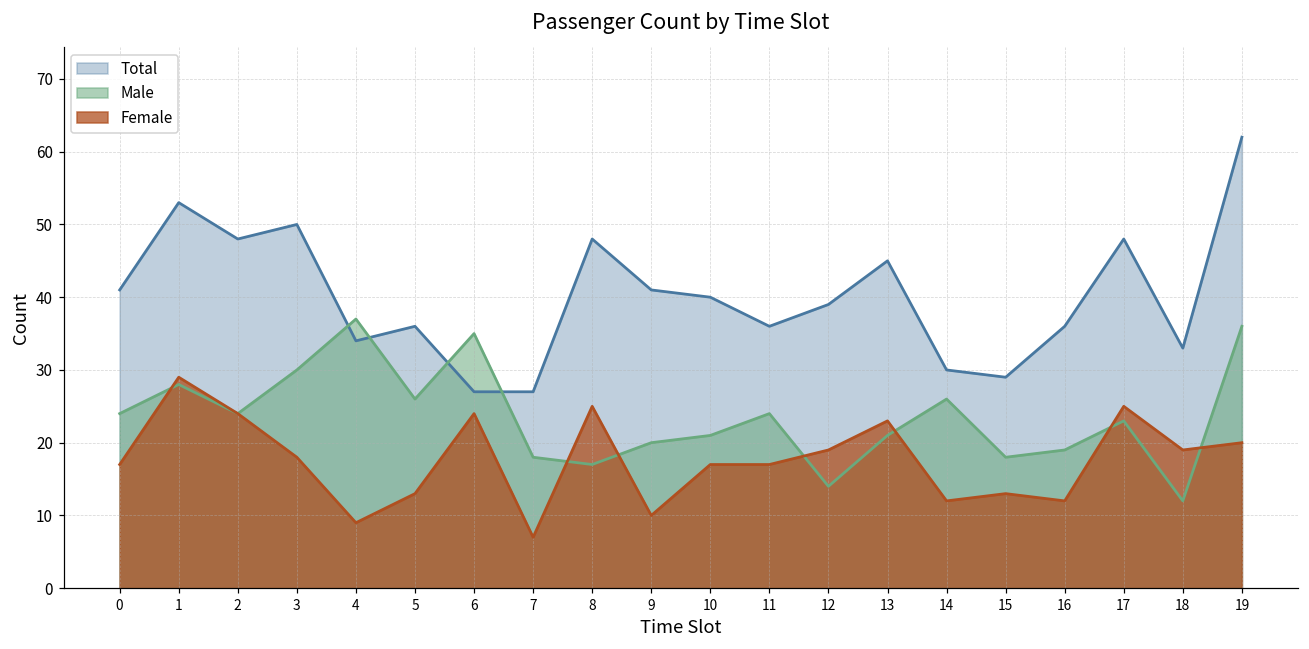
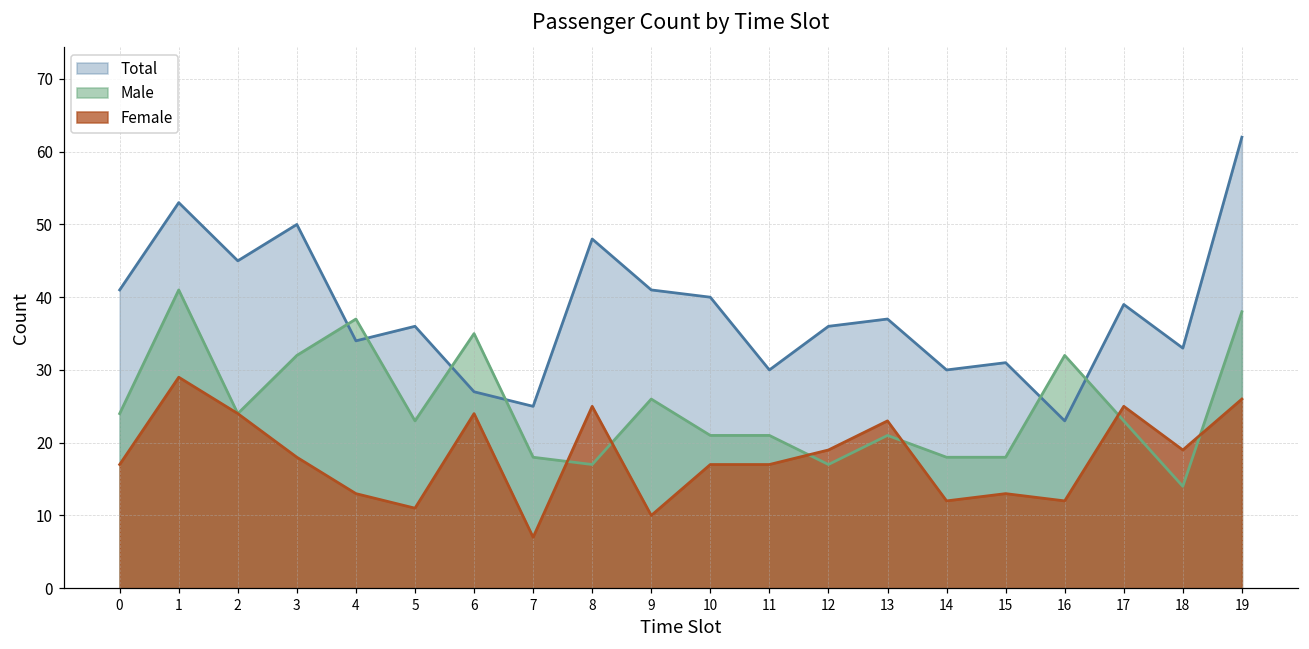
Male, 1: 28 -> 41
Total, 2: 48 -> 45
Male, 3: 30 -> 32
Female, 4: 9 -> 13
Male, 5: 26 -> 23
Female, 5: 13 -> 11
Total, 7: 27 -> 25
Male, 9: 20 -> 26
Total, 11: 36 -> 30
Male, 11: 24 -> 21
Total, 12: 39 -> 36
Male, 12: 14 -> 17
Total, 13: 45 -> 37
Male, 14: 26 -> 18
Total, 15: 29 -> 31
Total, 16: 36 -> 23
Male, 16: 19 -> 32
Total, 17: 48 -> 39
Male, 18: 12 -> 14
Male, 19: 36 -> 38
Female, 19: 20 -> 26
